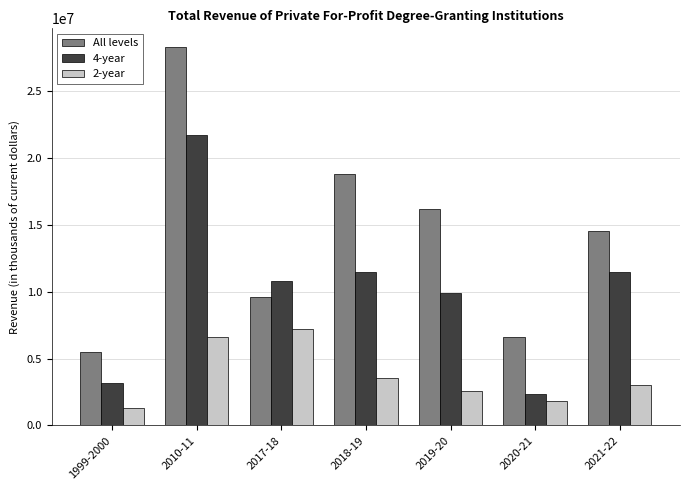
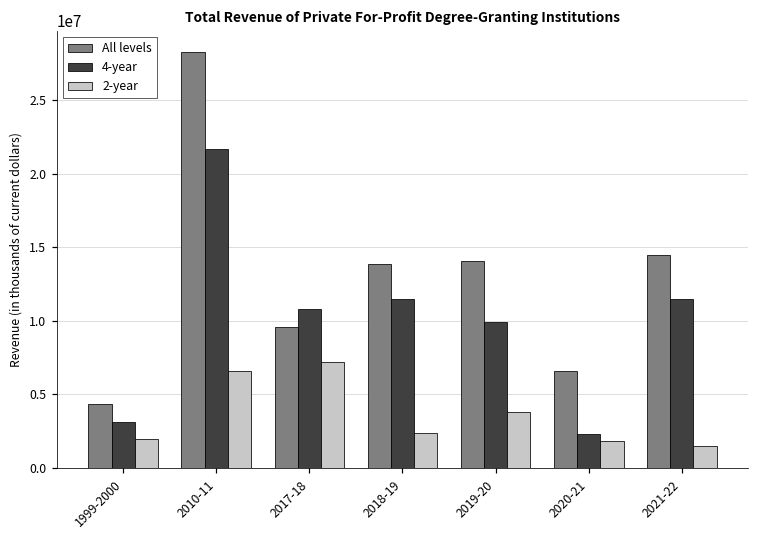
All levels, 1999-2000: 5500000 -> 4300000
2-year, 1999-2000: 1300000 -> 1900000
All levels, 2018-19: 18800000 -> 13900000
2-year, 2018-19: 3500000 -> 2400000
All levels, 2019-20: 16200000 -> 14000000
2-year, 2019-20: 2600000 -> 3800000
2-year, 2021-22: 3000000 -> 1500000
